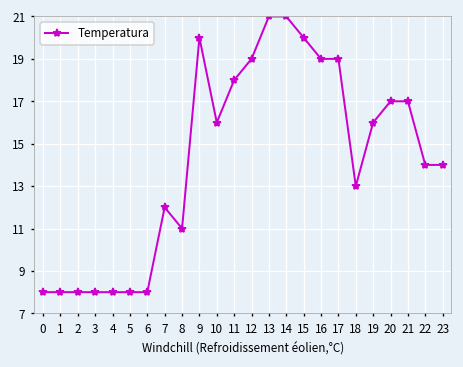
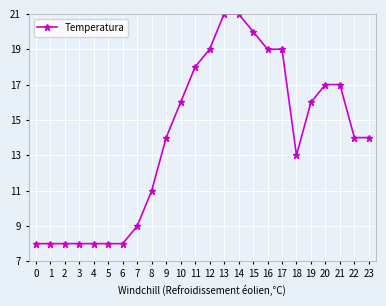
7: 12 -> 9
9: 20 -> 14
